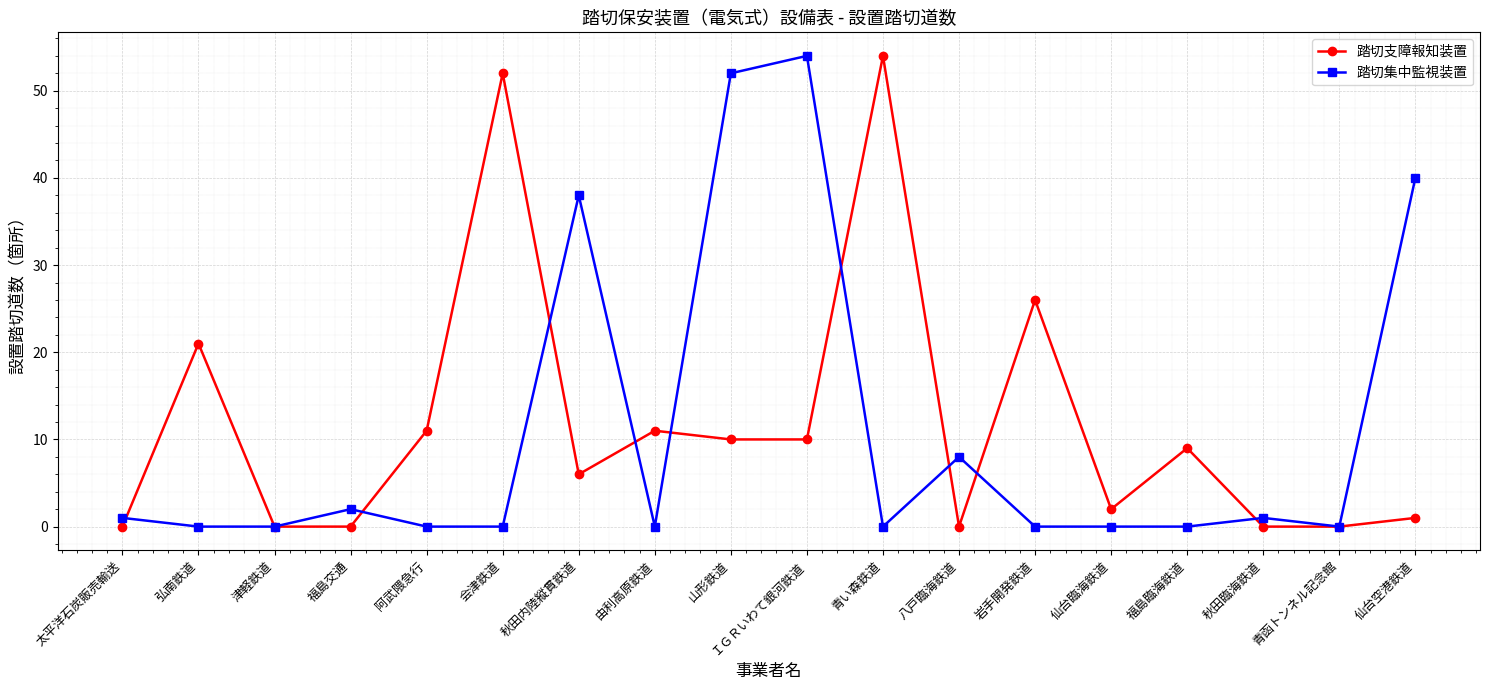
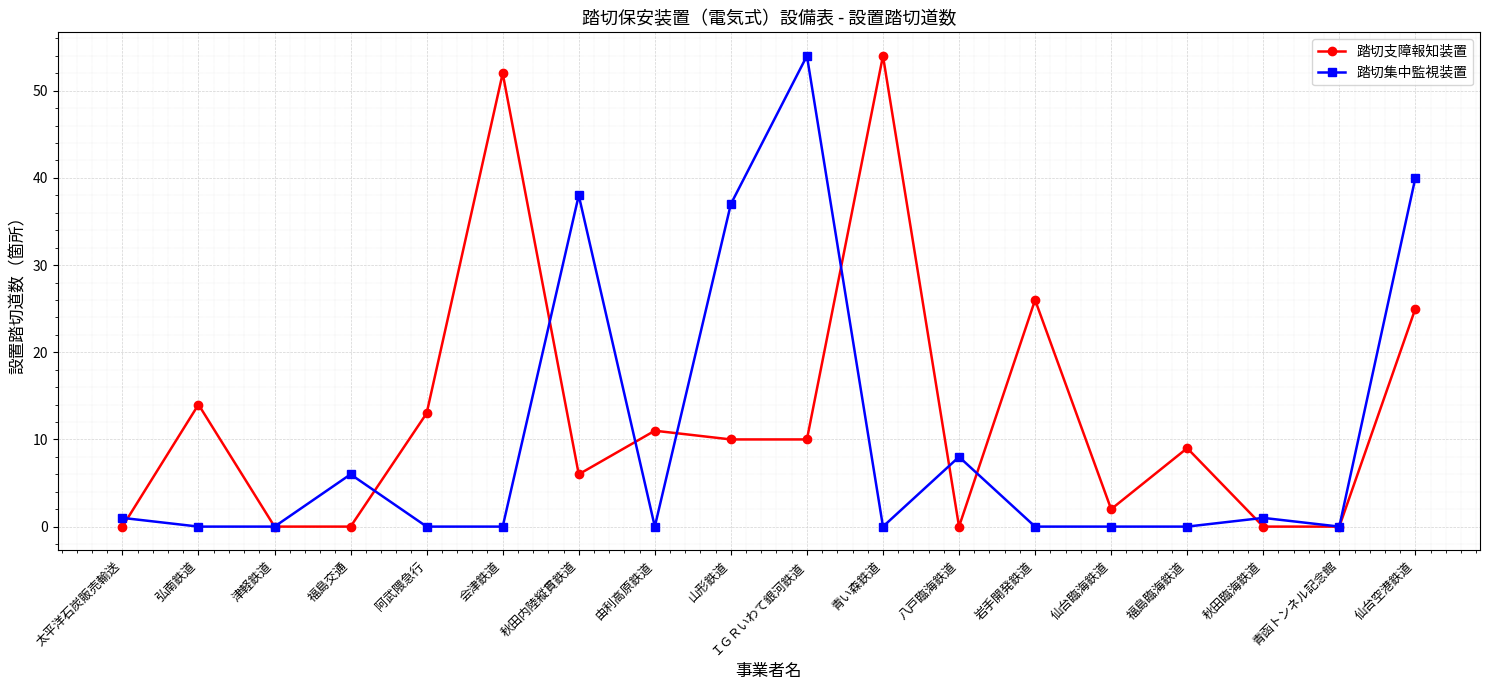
踏切支障報知装置, 弘南鉄道: 21 -> 14
踏切集中監視装置, 福島交通: 2 -> 6
踏切支障報知装置, 阿武隈急行: 11 -> 13
踏切集中監視装置, 山形鉄道: 52 -> 37
踏切支障報知装置, 仙台空港鉄道: 1 -> 25
